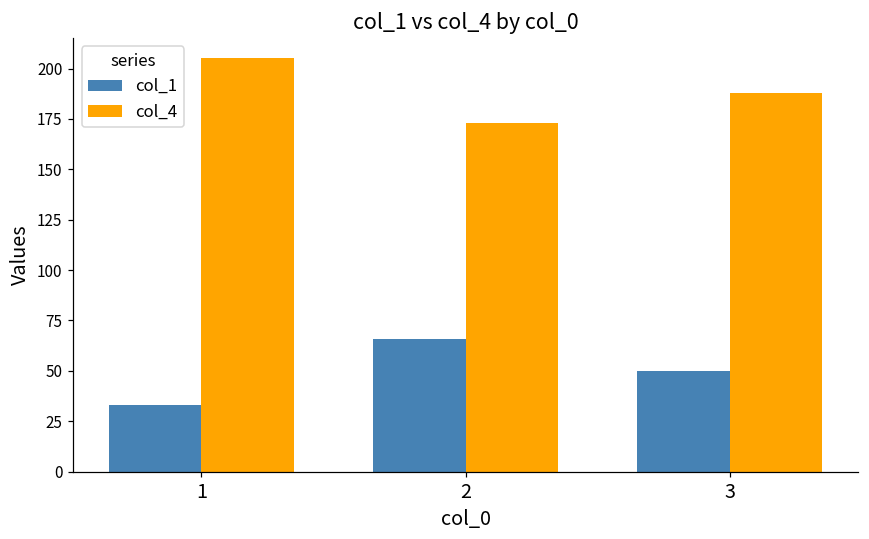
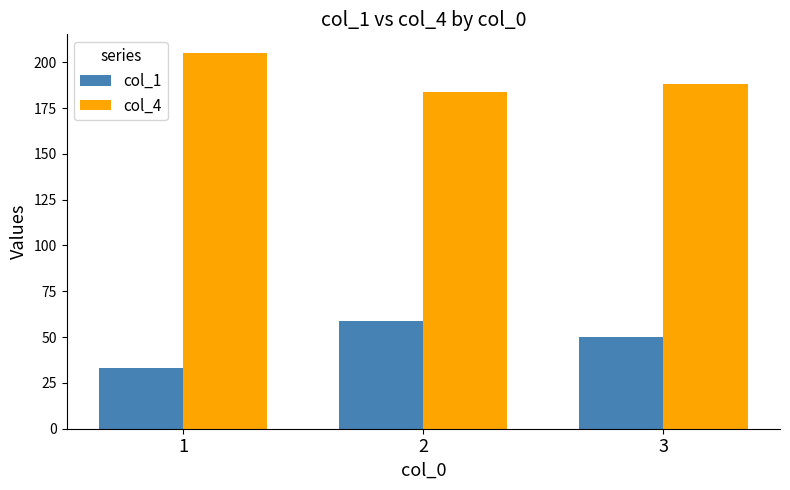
col_1, 2: 66 -> 59
col_4, 2: 173 -> 184
